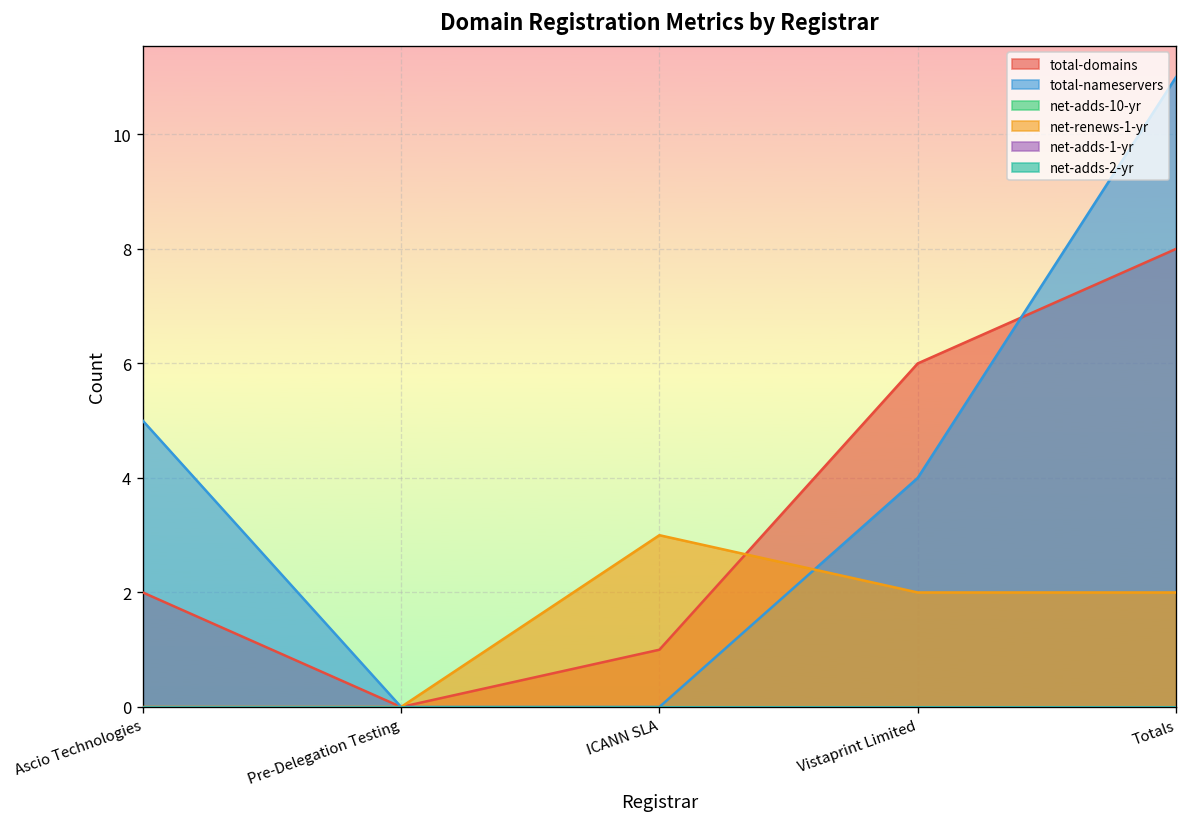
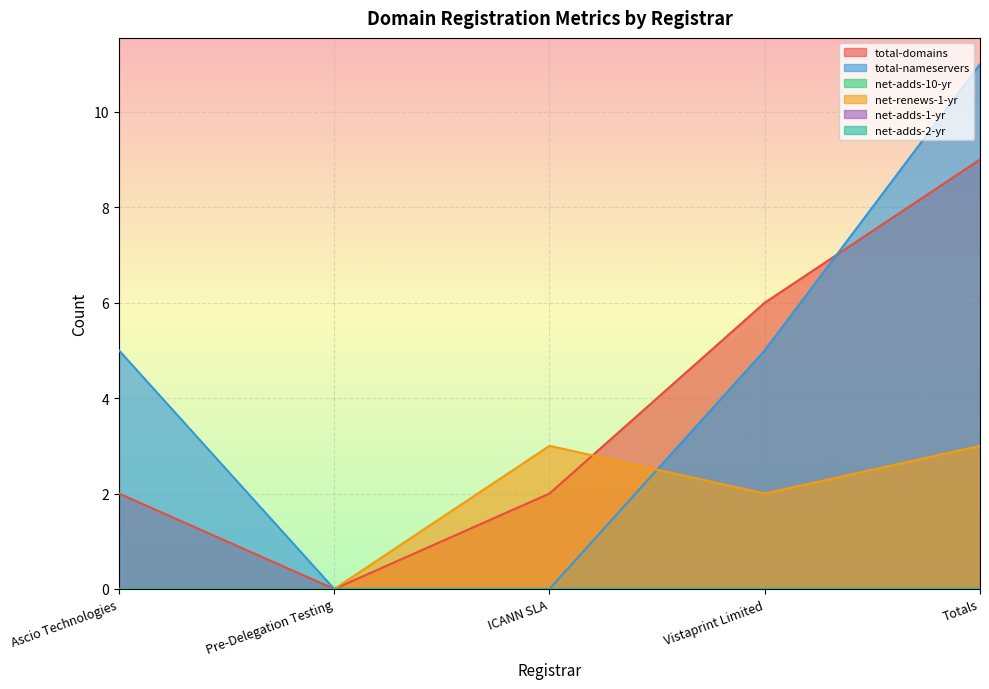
total-domains, ICANN SLA: 1 -> 2
total-nameservers, Vistaprint Limited: 4 -> 5
total-domains, Totals: 8 -> 9
net-renews-1-yr, Totals: 2 -> 3
